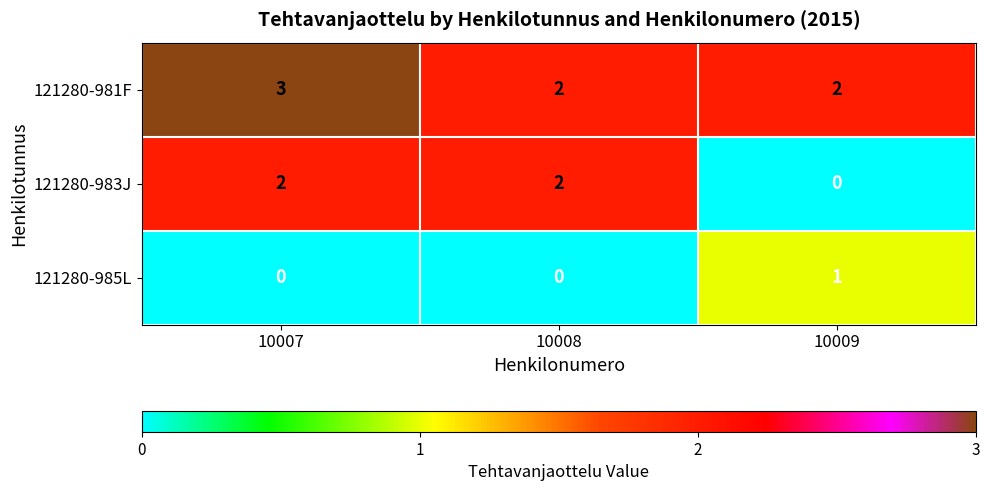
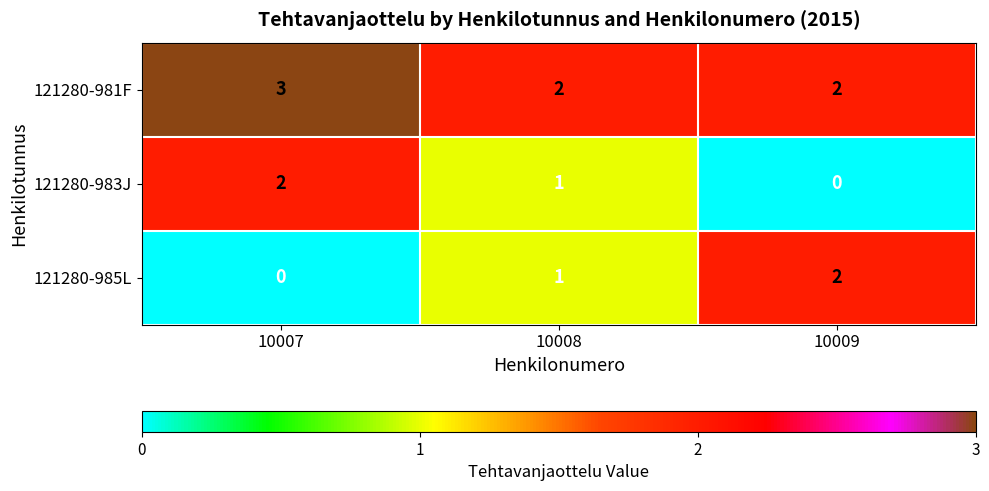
121280-983J, 10008: 2 -> 1
121280-985L, 10008: 0 -> 1
121280-985L, 10009: 1 -> 2
